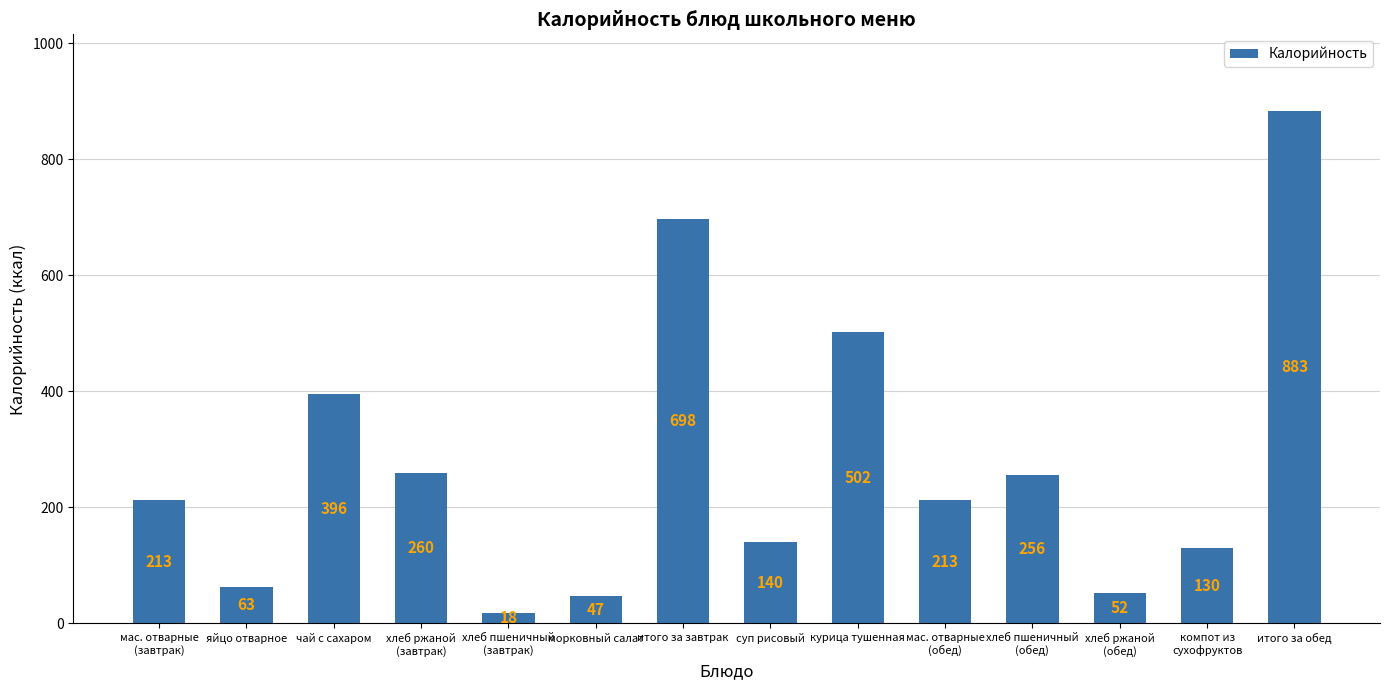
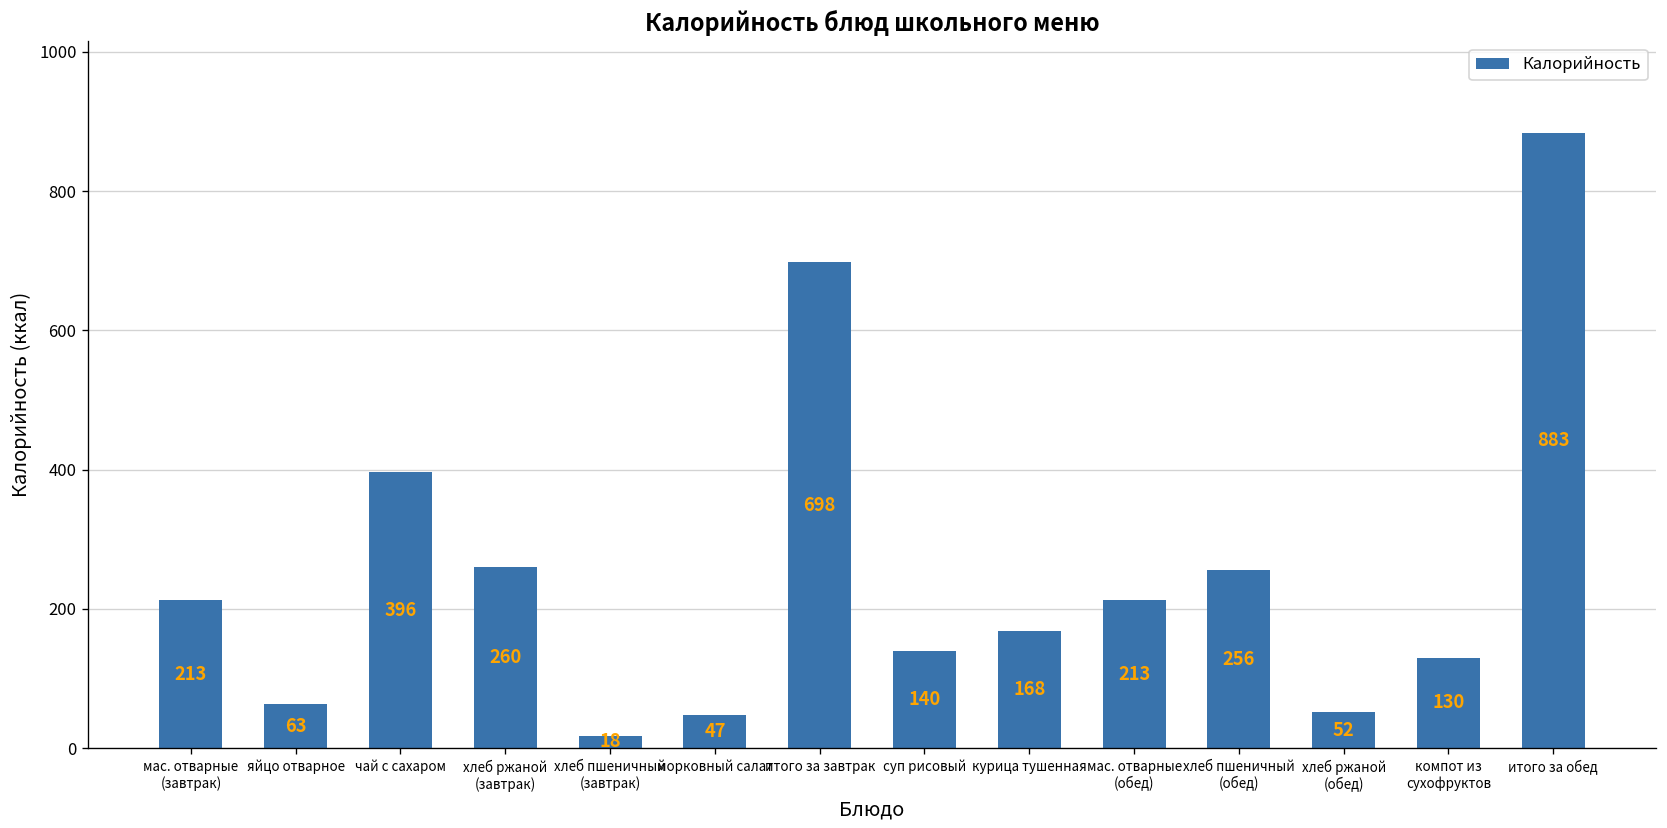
курица тушенная: 502 -> 168
